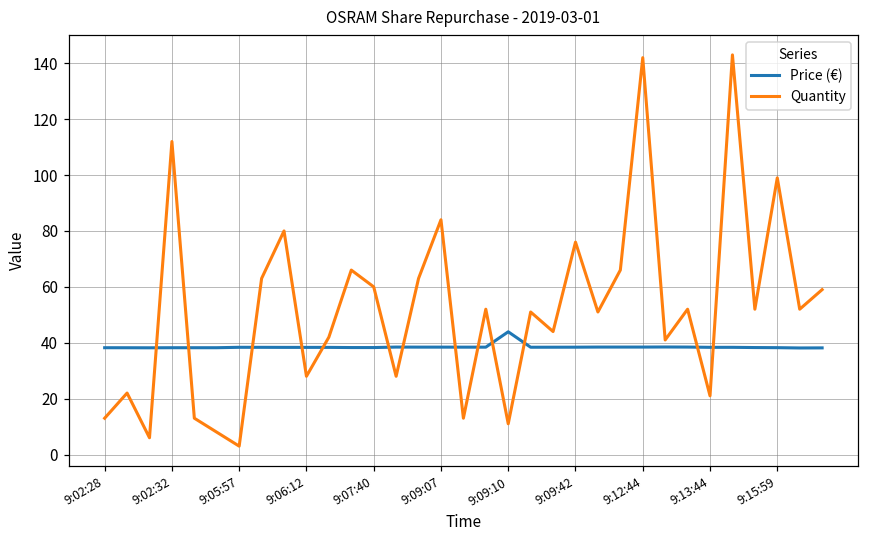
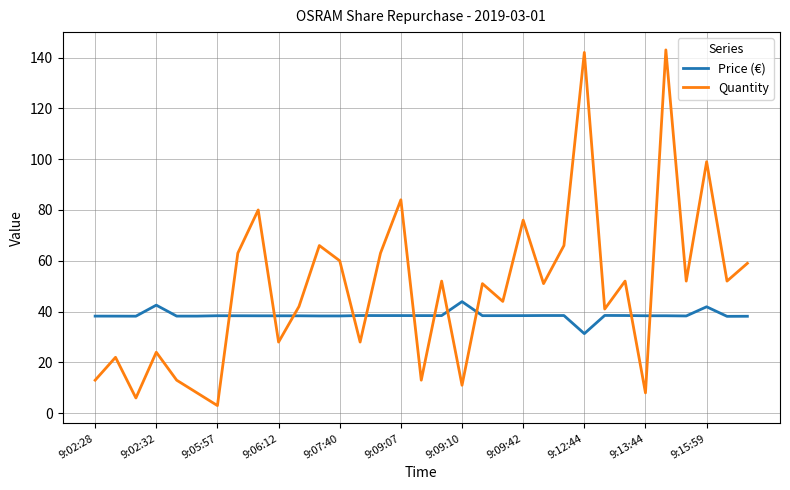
Price (€), 9:02:32: 38 -> 43
Quantity, 9:02:32: 112 -> 24
Price (€), 9:12:44: 38 -> 31
Quantity, 9:13:44: 21 -> 8
Price (€), 9:15:59: 38 -> 42
